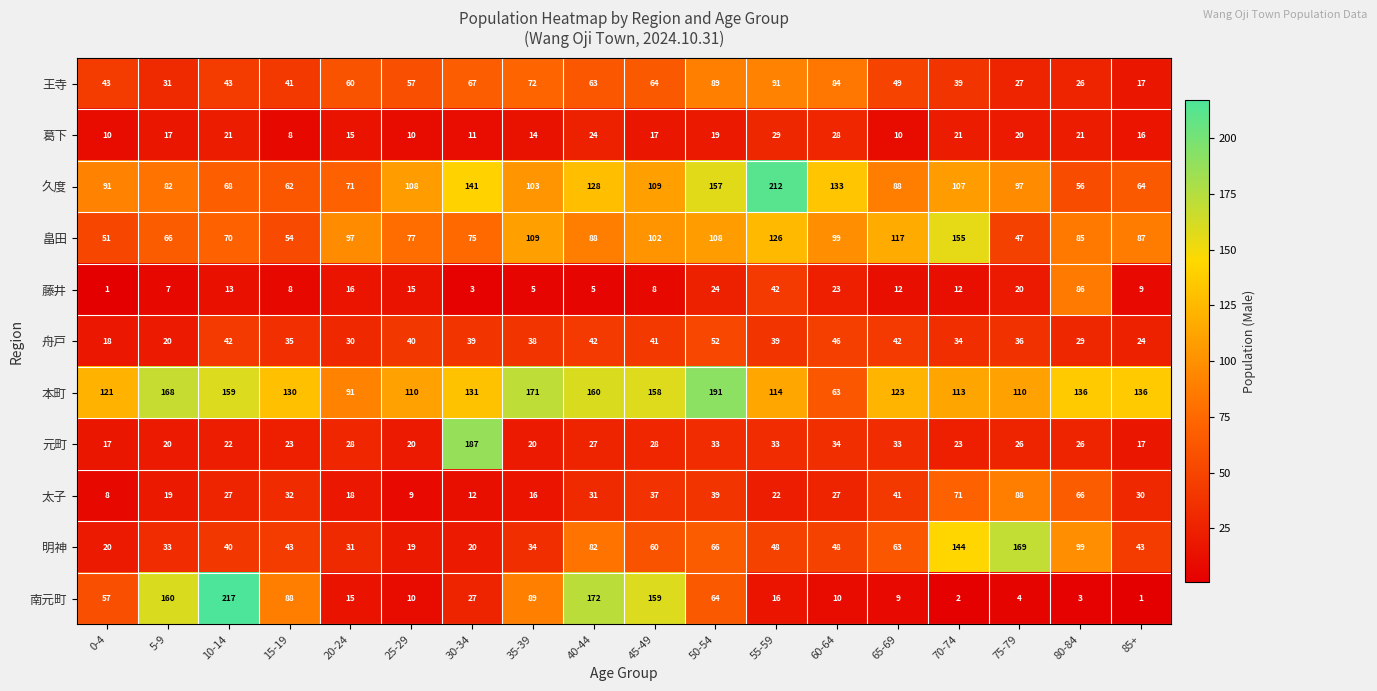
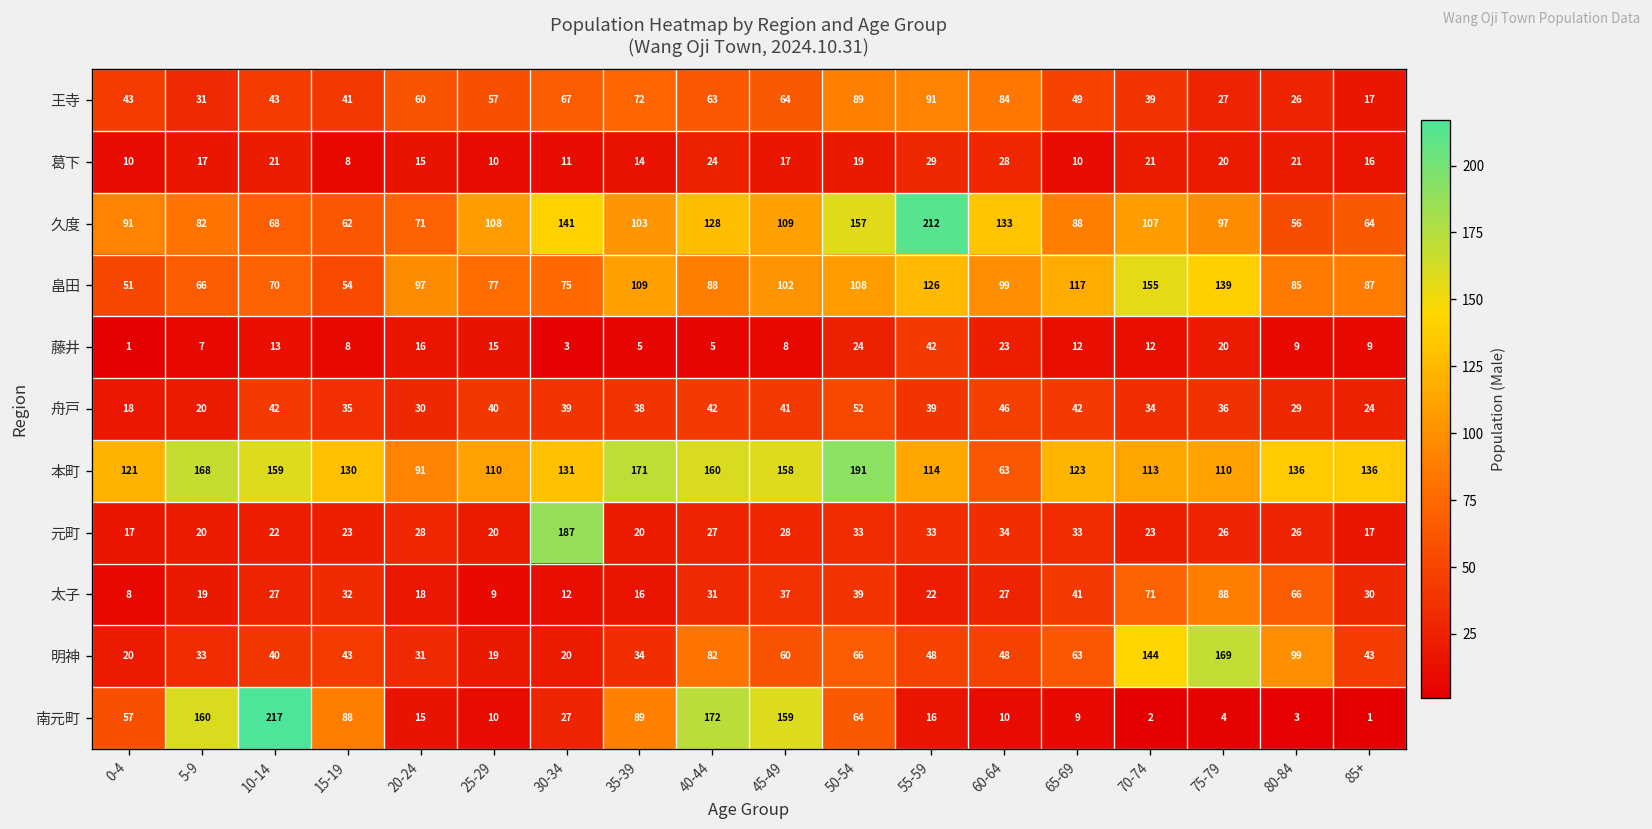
畠田, 75-79: 47 -> 139
藤井, 80-84: 86 -> 9
